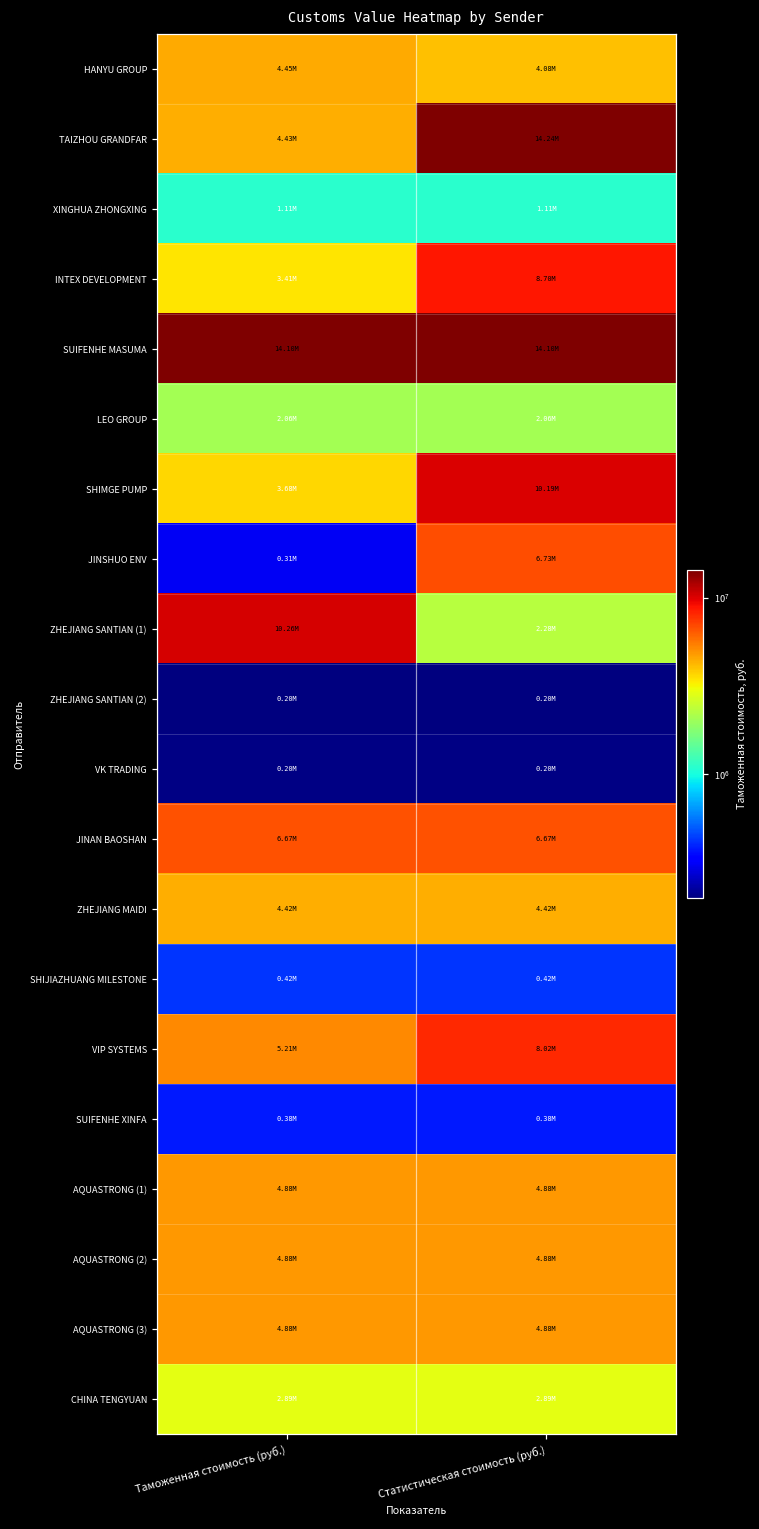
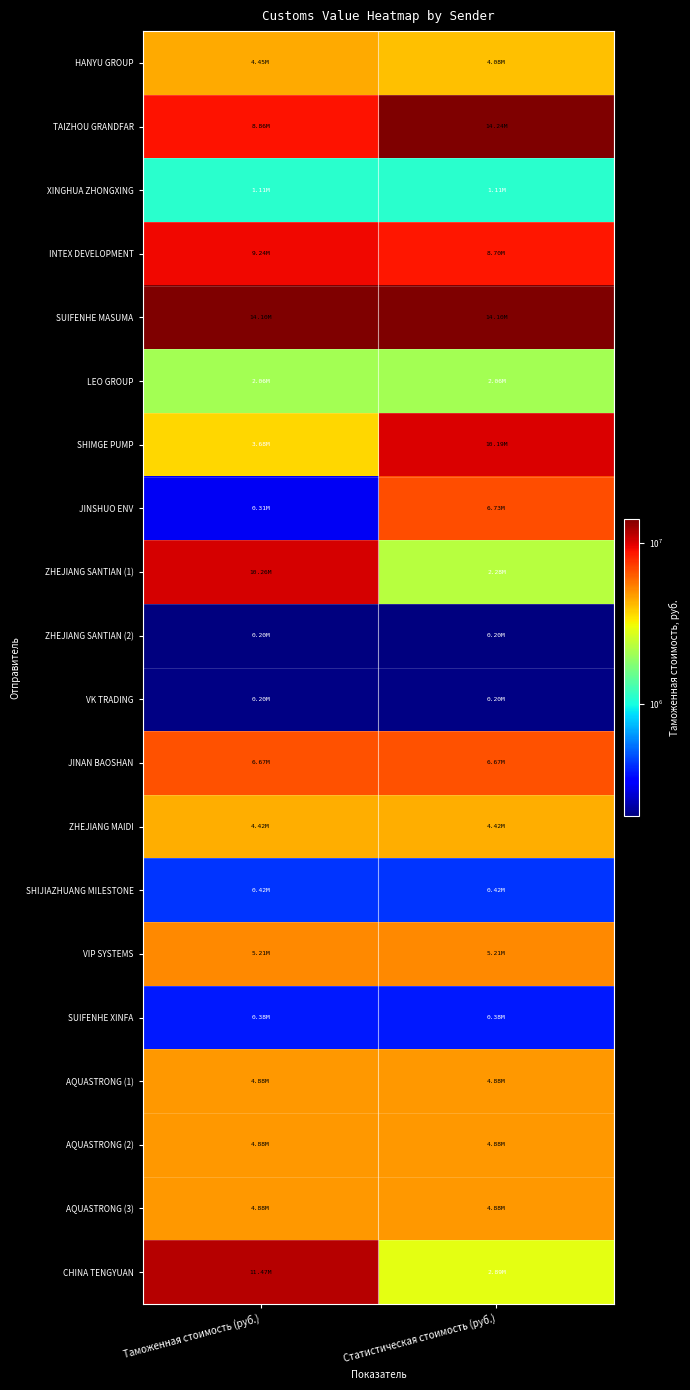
TAIZHOU GRANDFAR, Таможенная стоимость (руб.): 4.43M -> 8.86M
INTEX DEVELOPMENT, Таможенная стоимость (руб.): 3.41M -> 9.24M
VIP SYSTEMS, Статистическая стоимость (руб.): 8.02M -> 5.21M
CHINA TENGYUAN, Таможенная стоимость (руб.): 2.89M -> 11.47M
